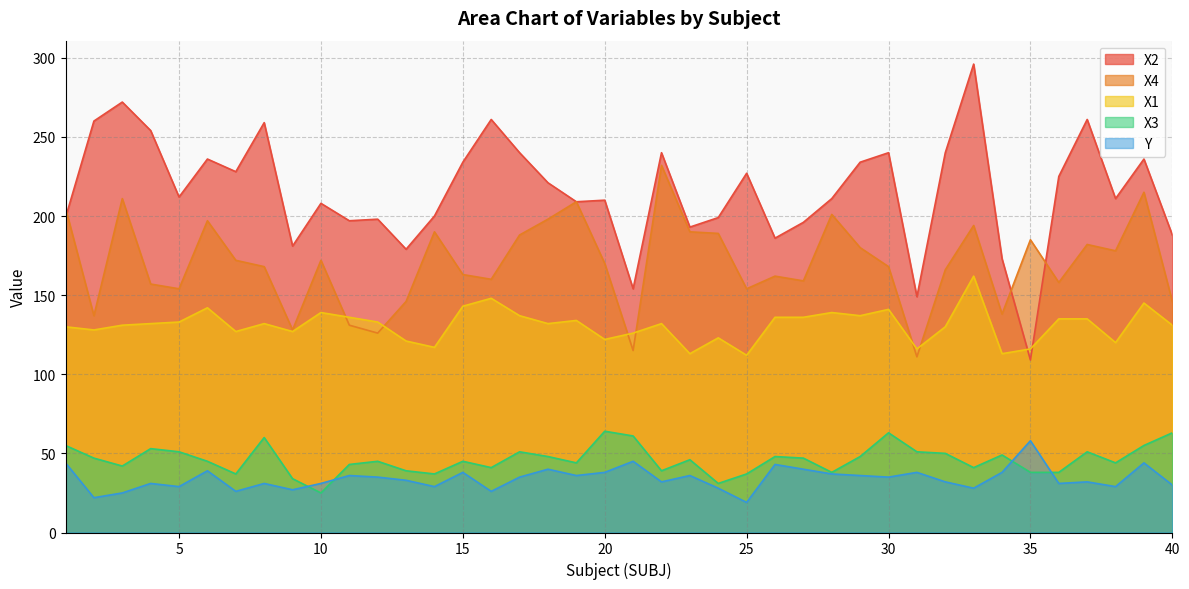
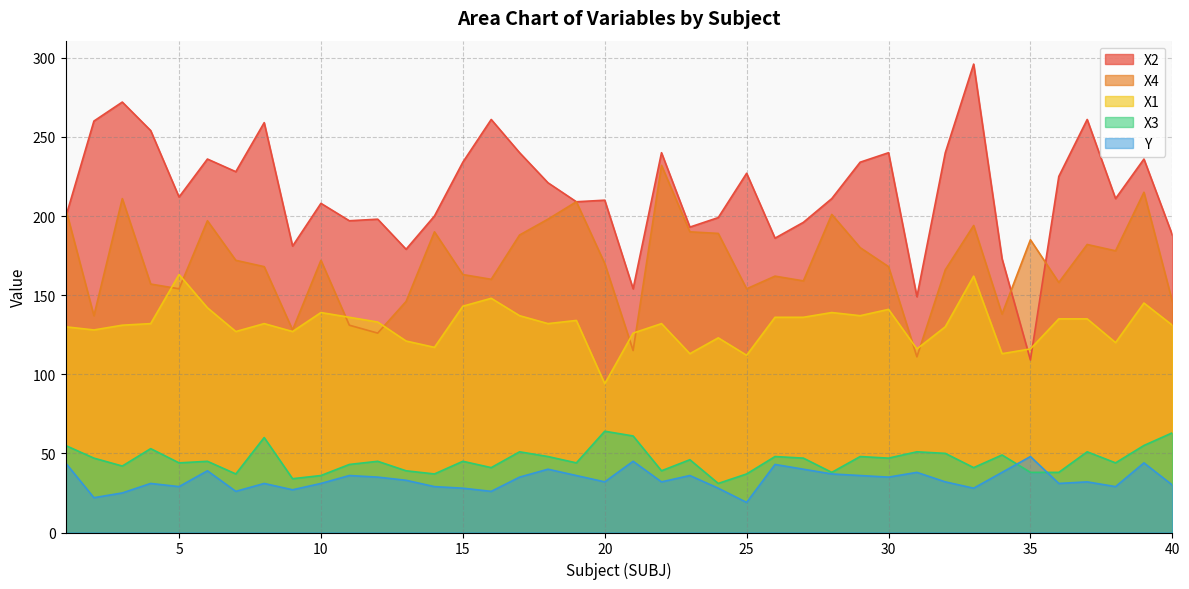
X1, 5: 133 -> 163
X3, 5: 51 -> 44
X3, 10: 25 -> 36
Y, 15: 38 -> 28
X1, 20: 122 -> 94
Y, 20: 38 -> 32
X3, 30: 63 -> 47
Y, 35: 58 -> 48
